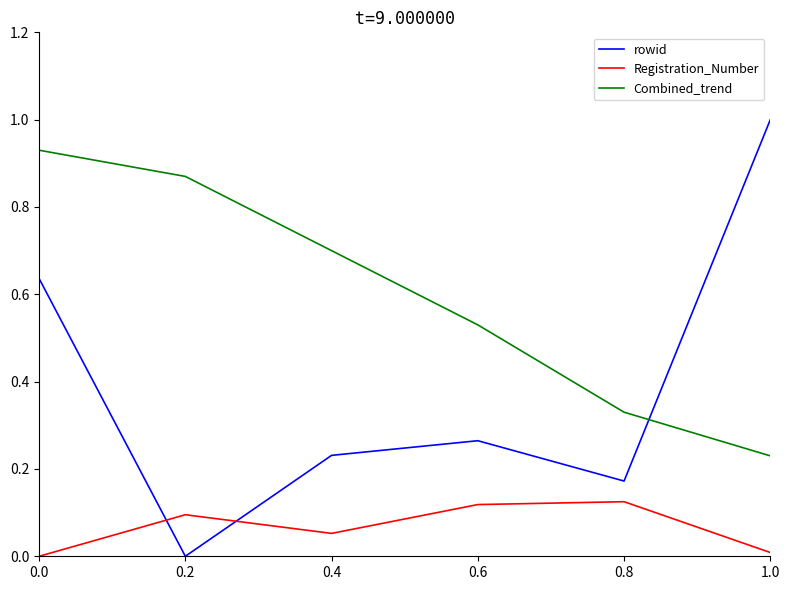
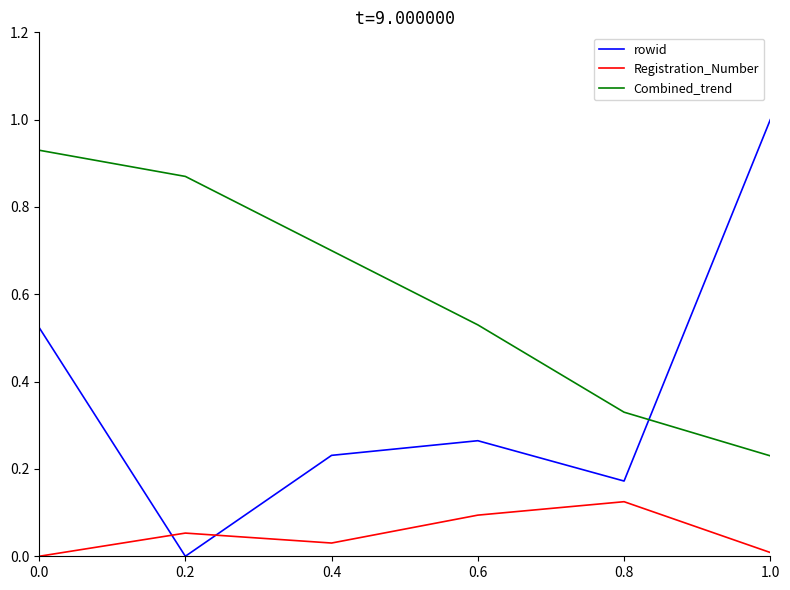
rowid, 0.0: 0.64 -> 0.52
Registration_Number, 0.2: 0.10 -> 0.05
Registration_Number, 0.4: 0.05 -> 0.03
Registration_Number, 0.6: 0.12 -> 0.09
